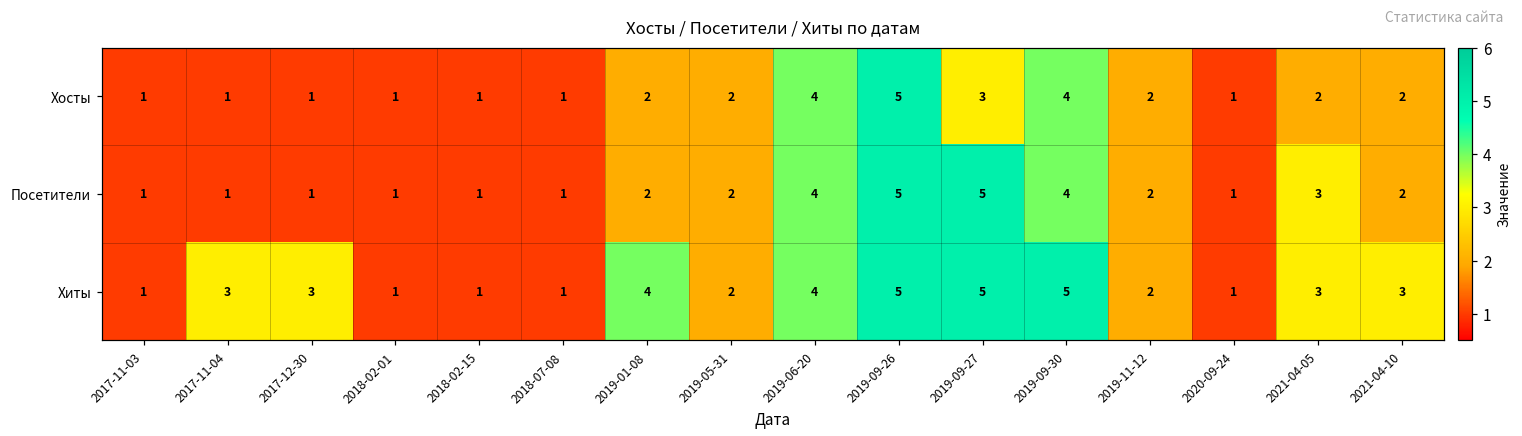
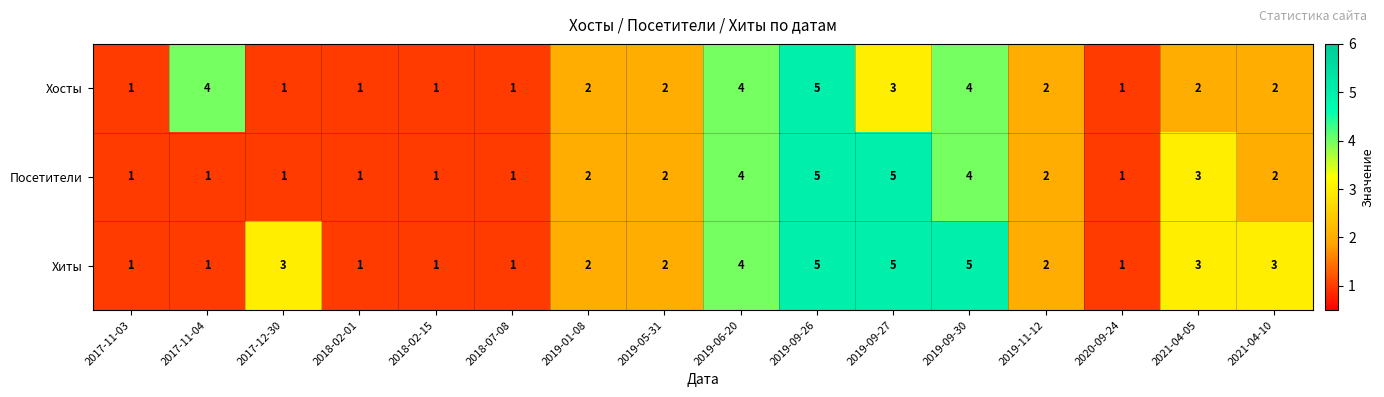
Хосты, 2017-11-04: 1 -> 4
Хиты, 2017-11-04: 3 -> 1
Хиты, 2019-01-08: 4 -> 2
